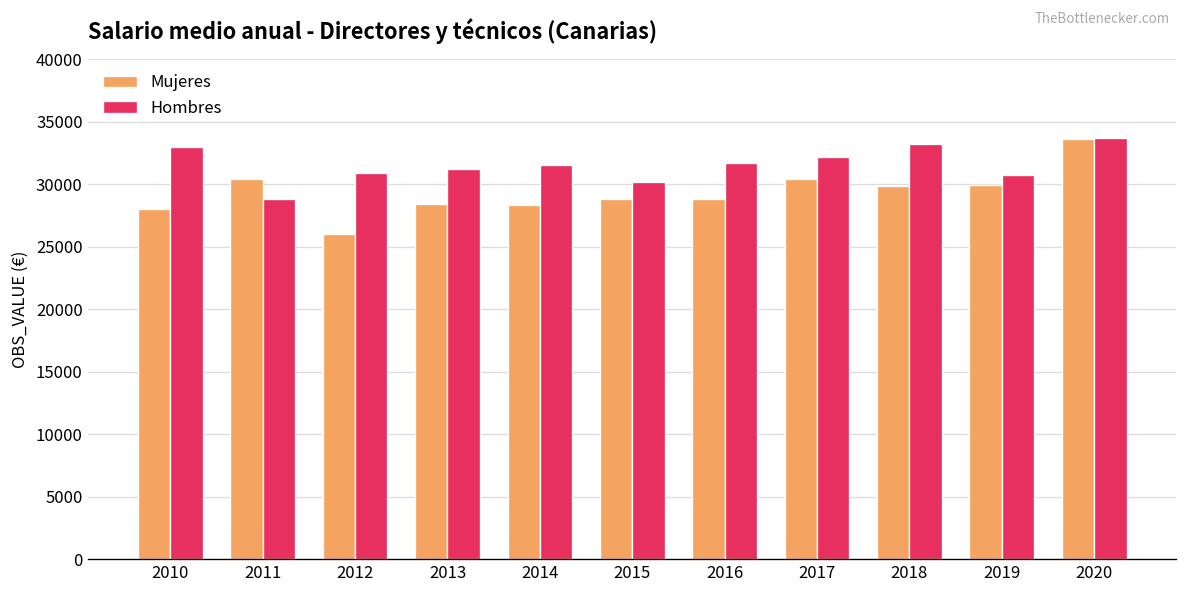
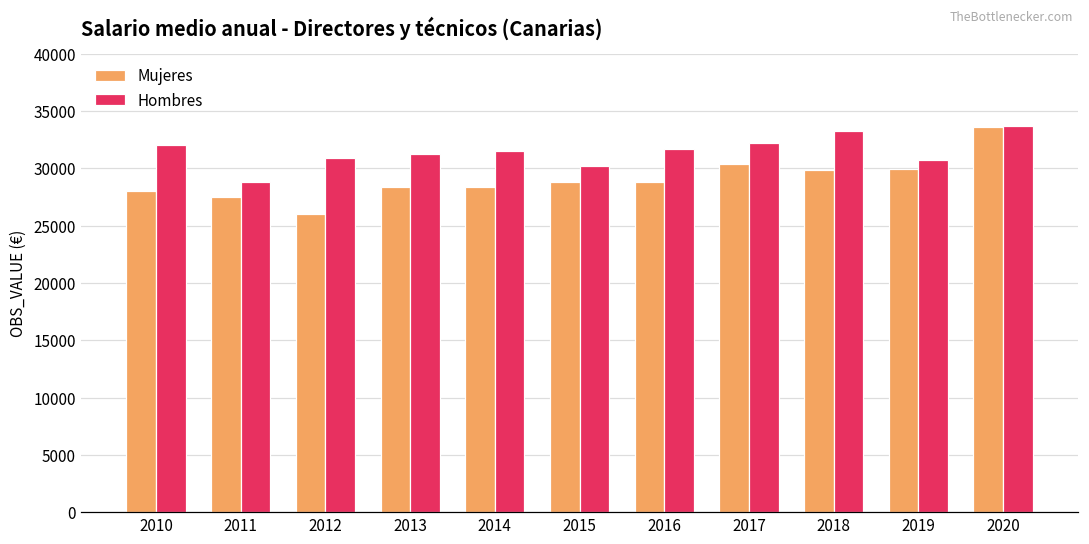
Hombres, 2010: 33000 -> 32000
Mujeres, 2011: 30400 -> 27500
